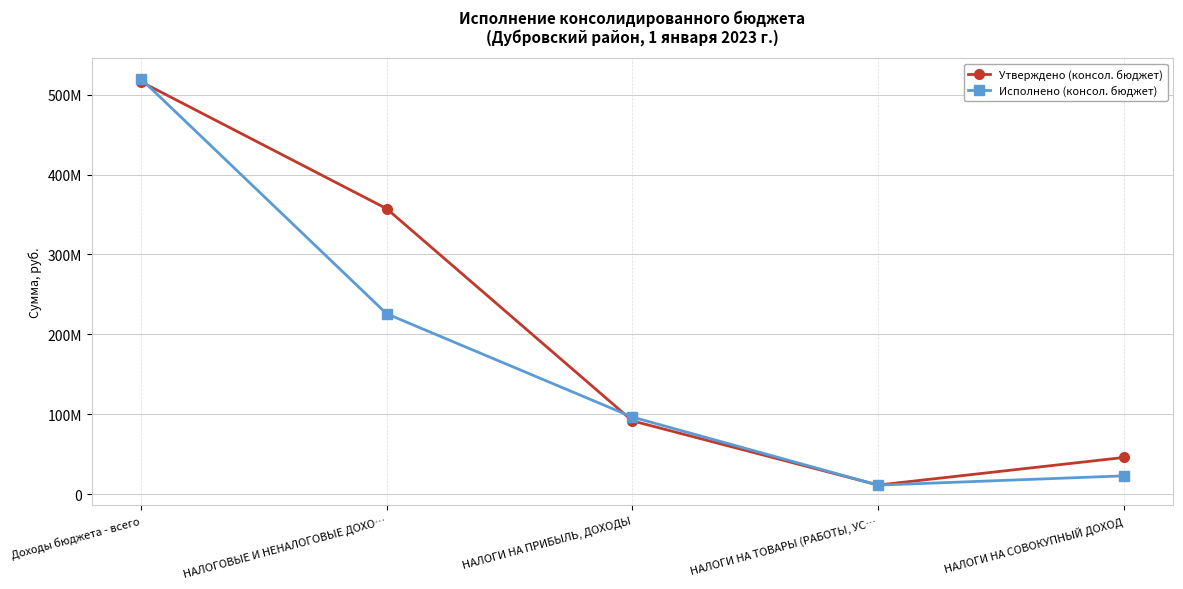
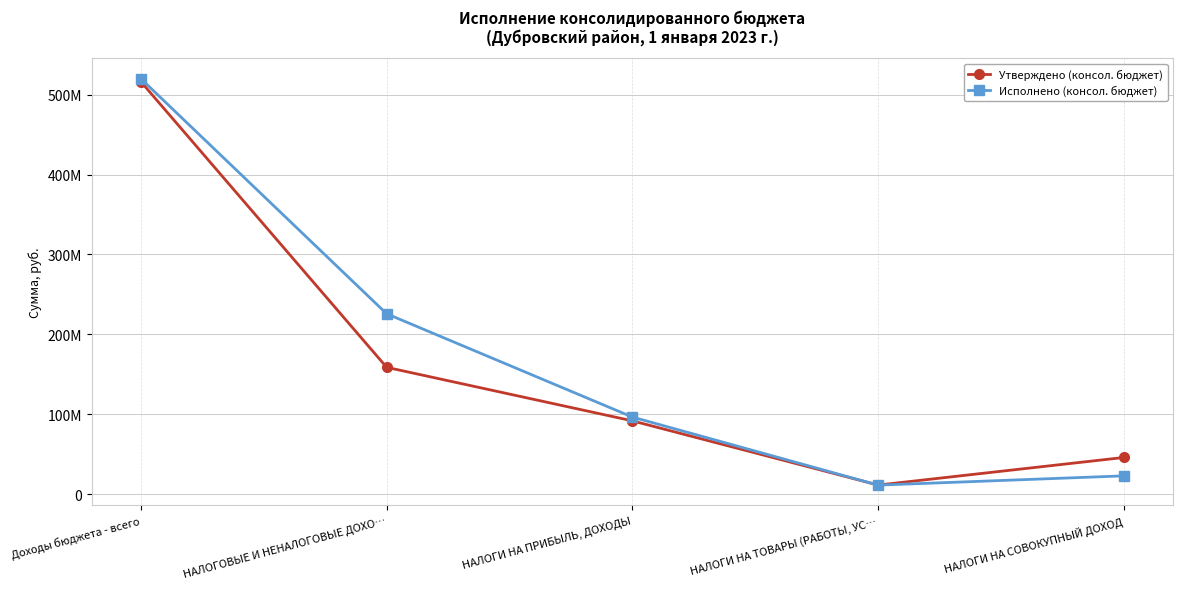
Утверждено (консол. бюджет), НАЛОГОВЫЕ И НЕНАЛОГОВЫЕ ДОХО…: 360000000 -> 160000000
